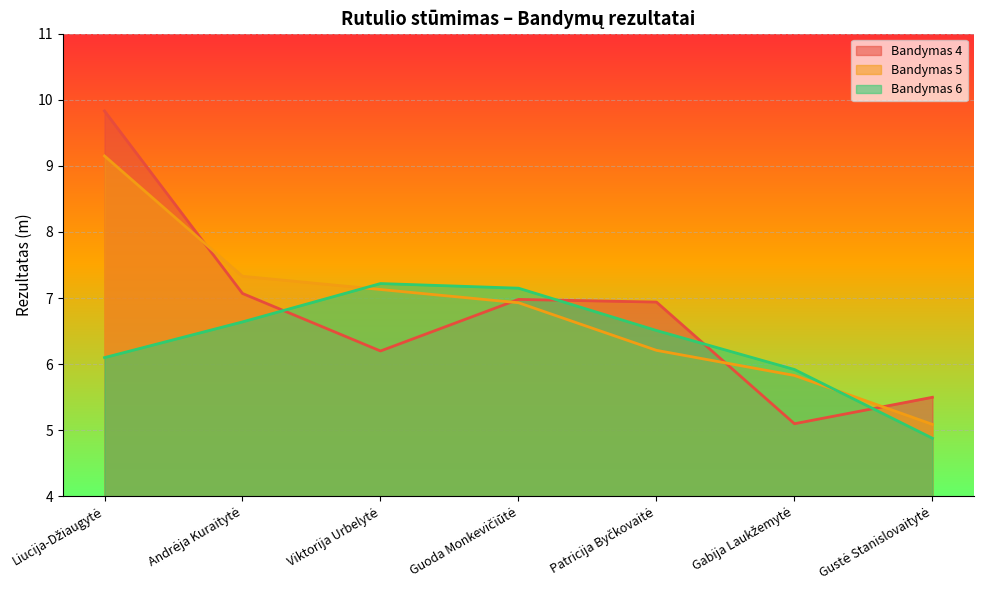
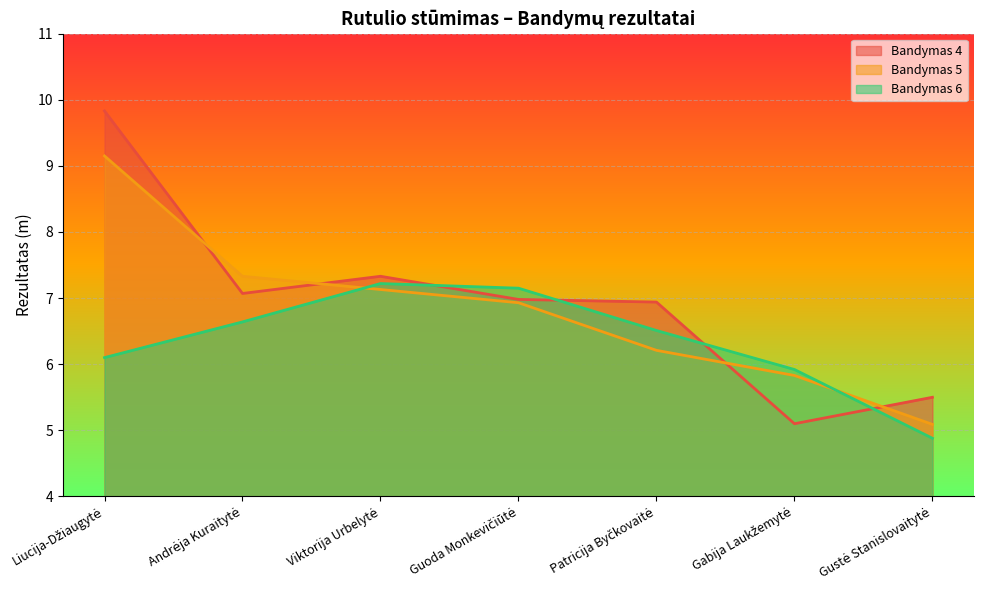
Bandymas 4, Viktorija Urbelytė: 6.2 -> 7.3
